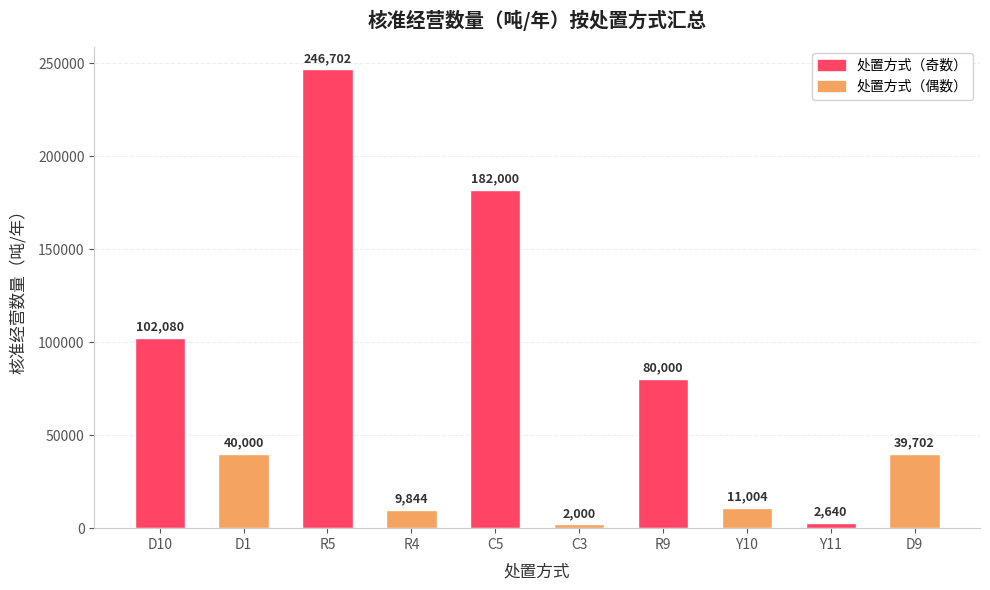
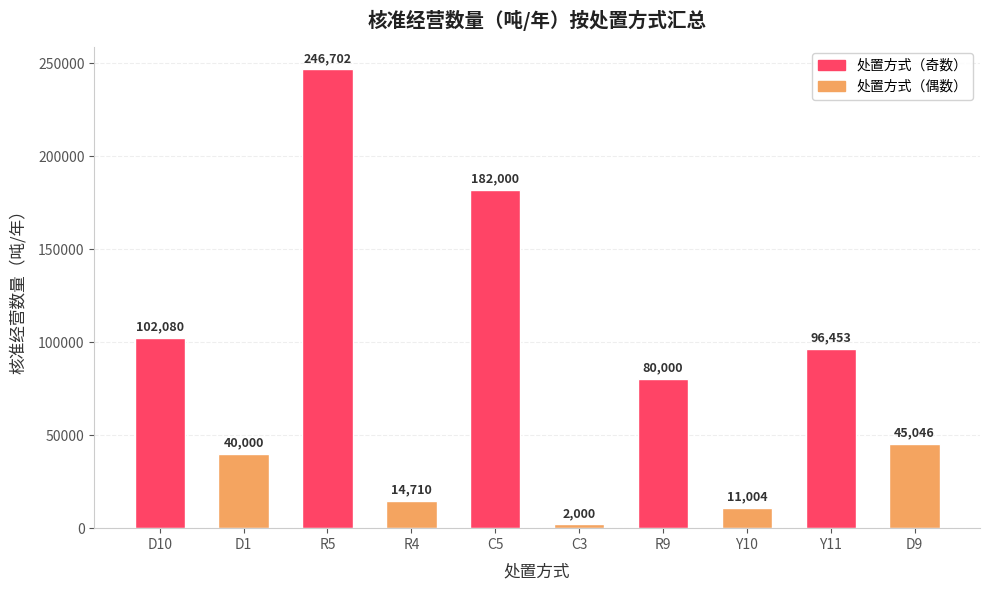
R4: 9,844 -> 14,710
Y11: 2,640 -> 96,453
D9: 39,702 -> 45,046
